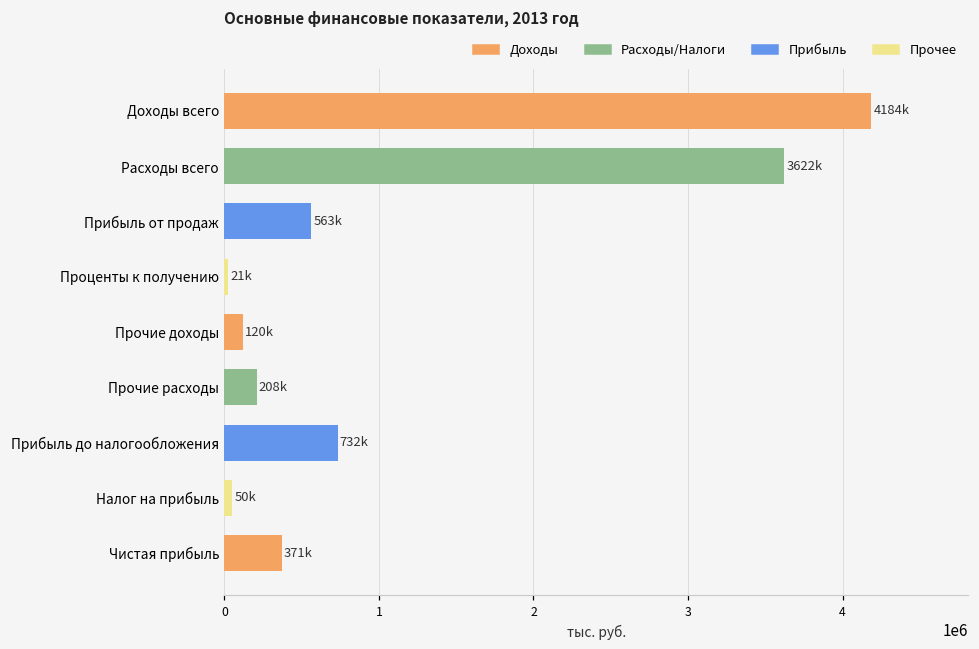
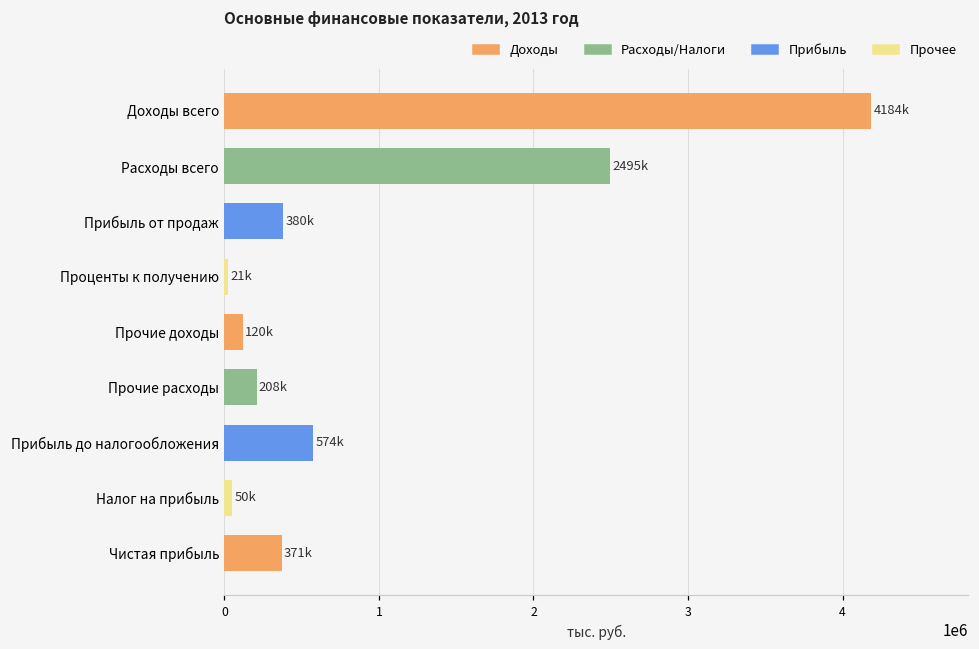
Расходы всего: 3622k -> 2495k
Прибыль от продаж: 563k -> 380k
Прибыль до налогообложения: 732k -> 574k
